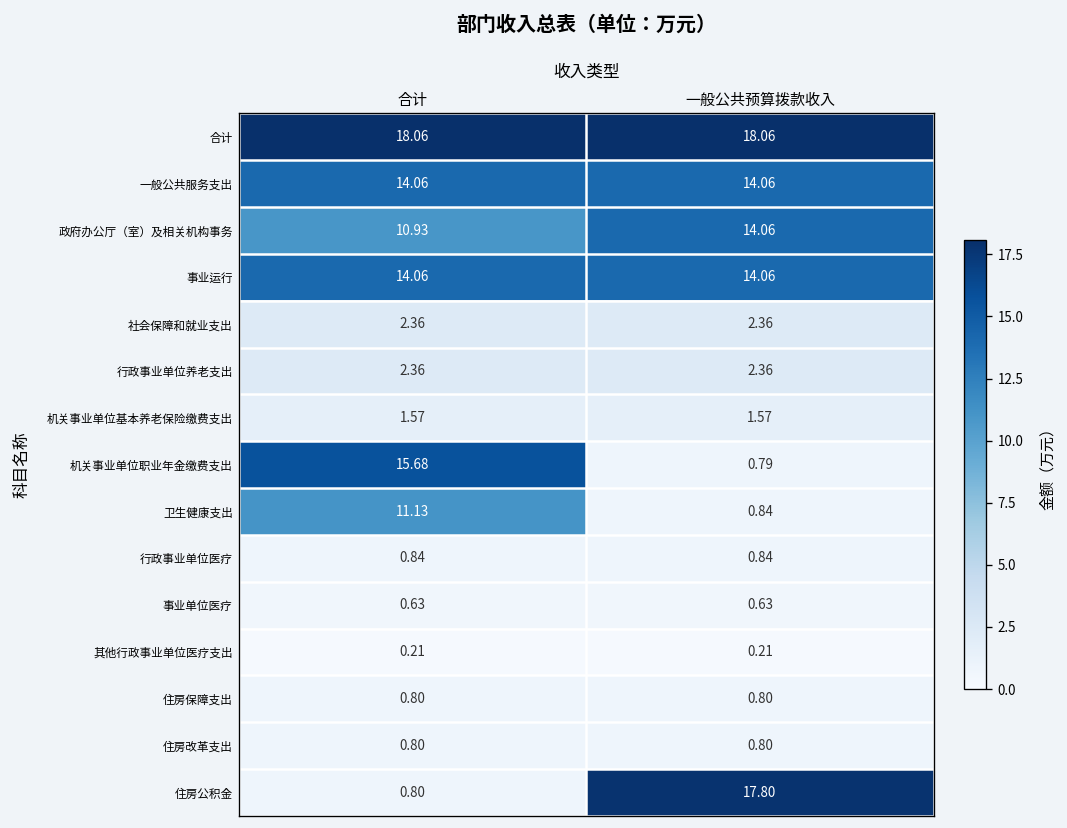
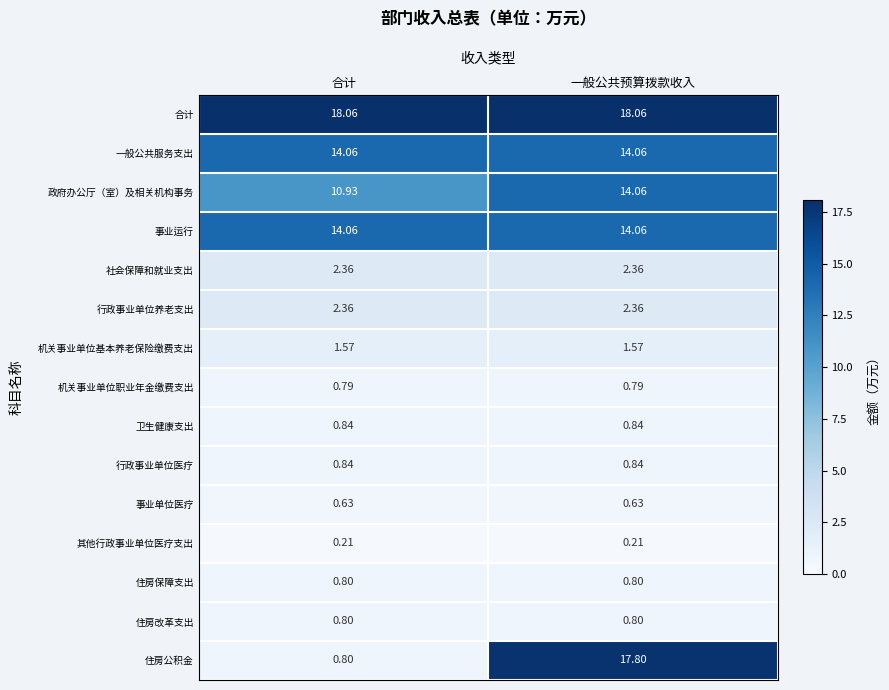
机关事业单位职业年金缴费支出, 合计: 15.68 -> 0.79
卫生健康支出, 合计: 11.13 -> 0.84
